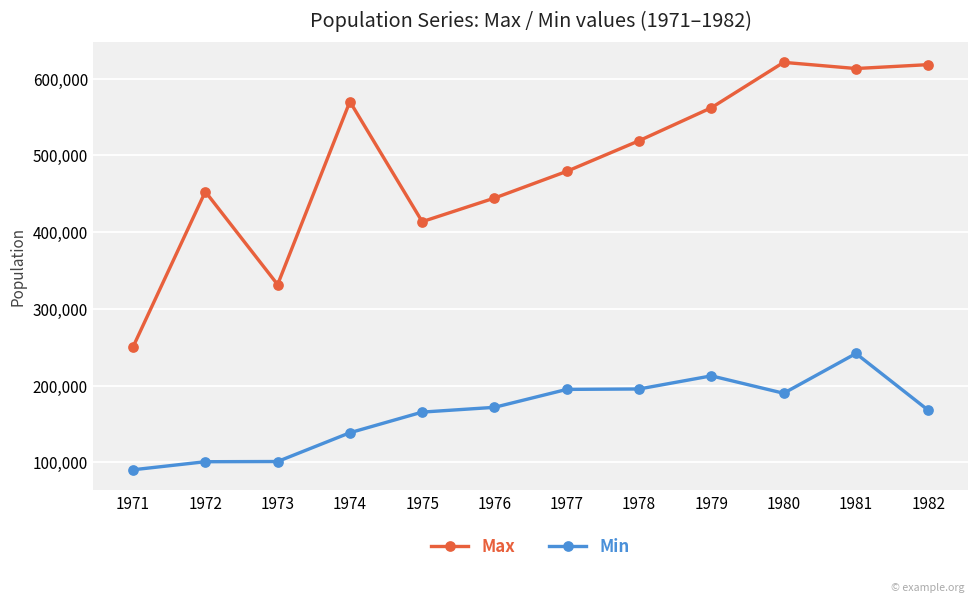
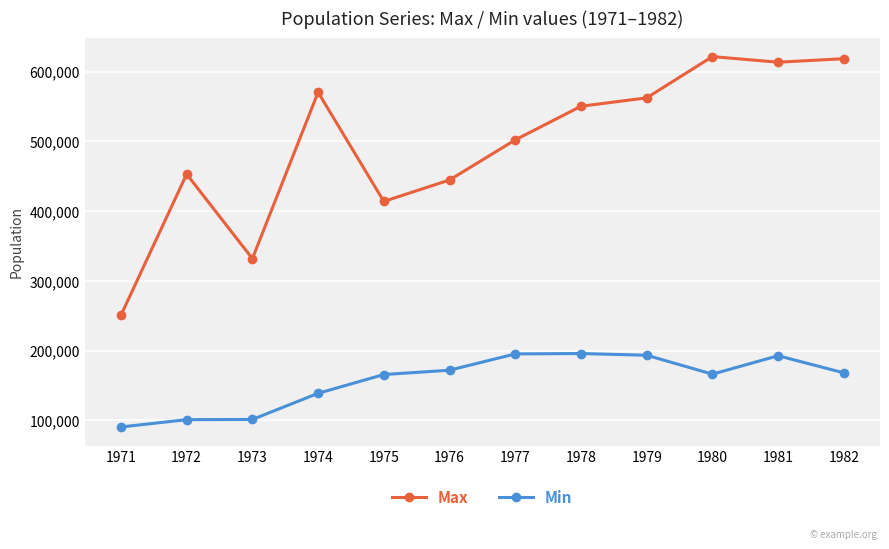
Max, 1977: 480,000 -> 500,000
Max, 1978: 520,000 -> 550,000
Min, 1979: 210,000 -> 190,000
Min, 1980: 190,000 -> 170,000
Min, 1981: 240,000 -> 190,000
